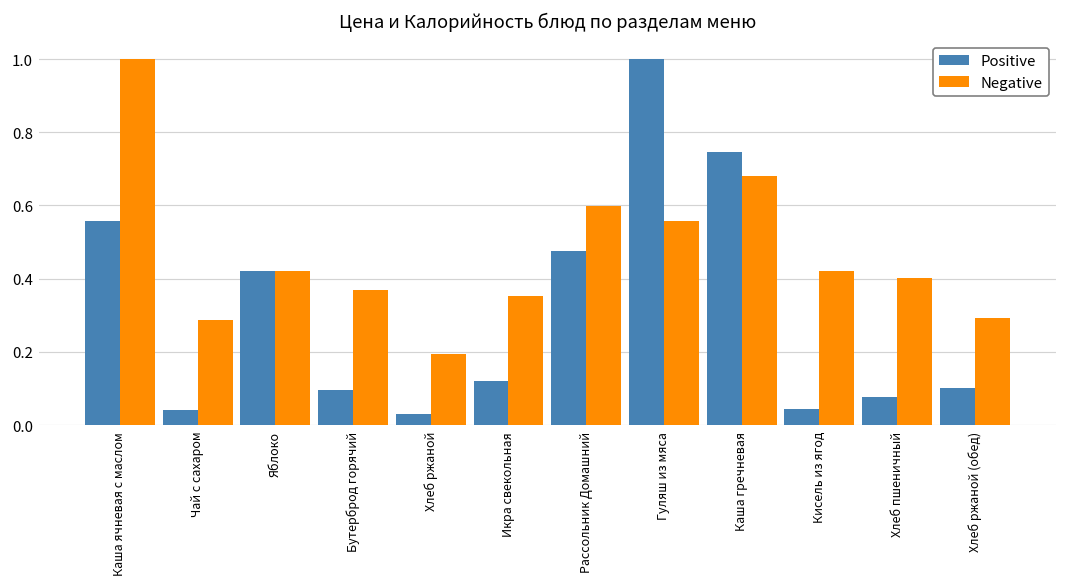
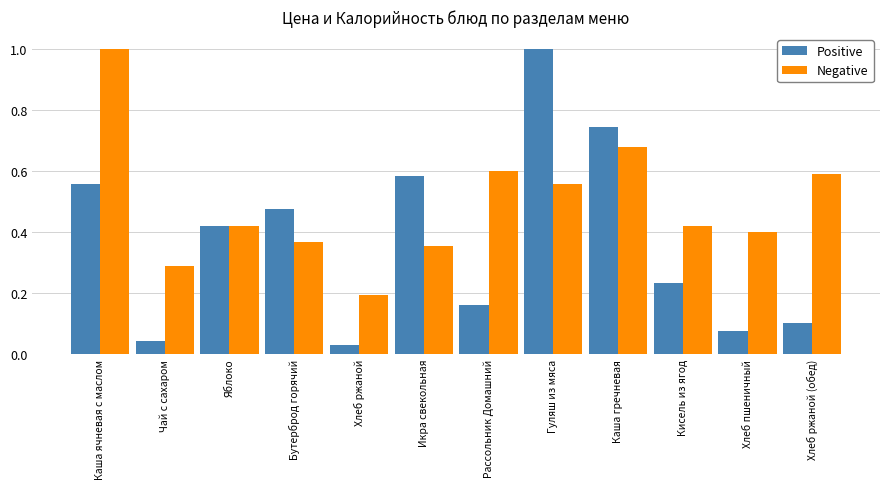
Positive, Бутерброд горячий: 0.10 -> 0.48
Positive, Икра свекольная: 0.12 -> 0.58
Positive, Рассольник Домашний: 0.48 -> 0.16
Positive, Кисель из ягод: 0.04 -> 0.23
Negative, Хлеб ржаной (обед): 0.29 -> 0.59
